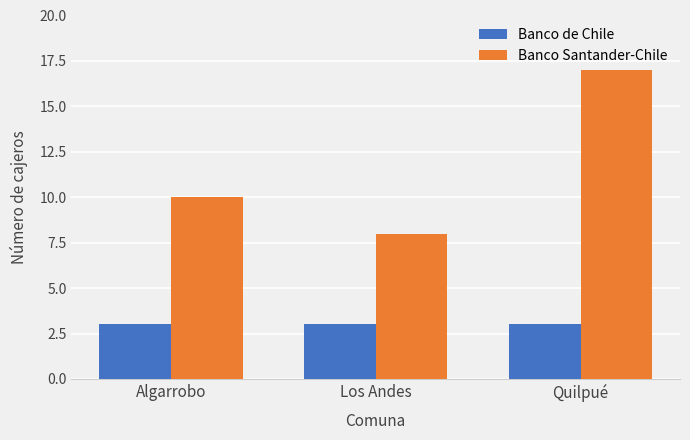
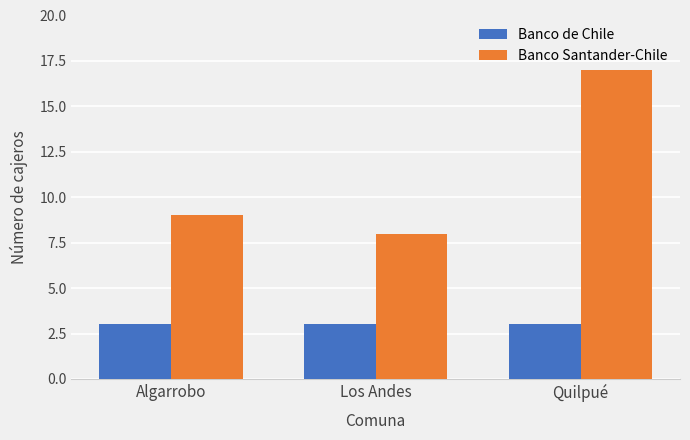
Banco Santander-Chile, Algarrobo: 10 -> 9
